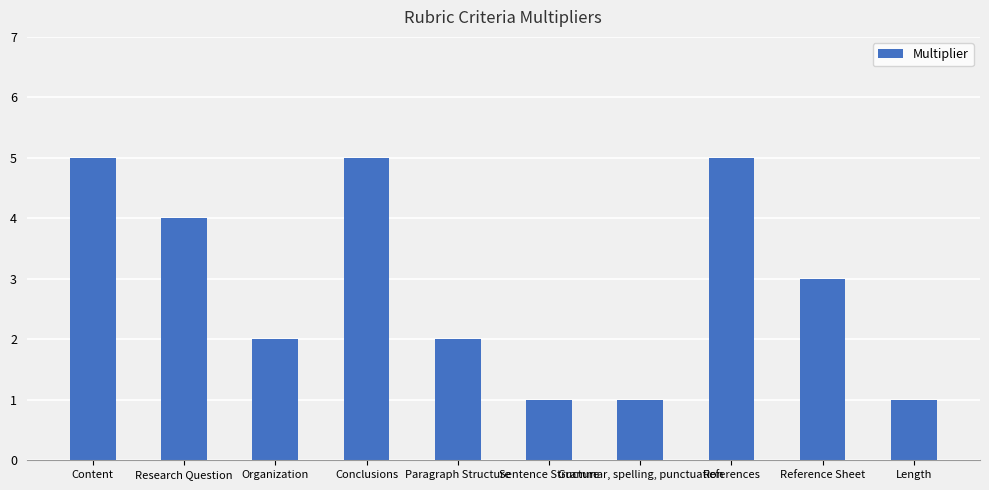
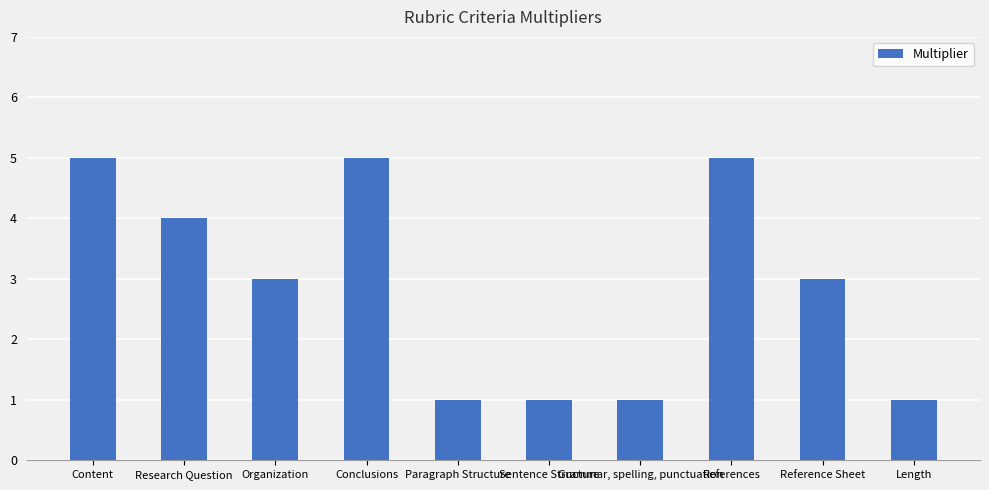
Organization: 2 -> 3
Paragraph Structure: 2 -> 1
